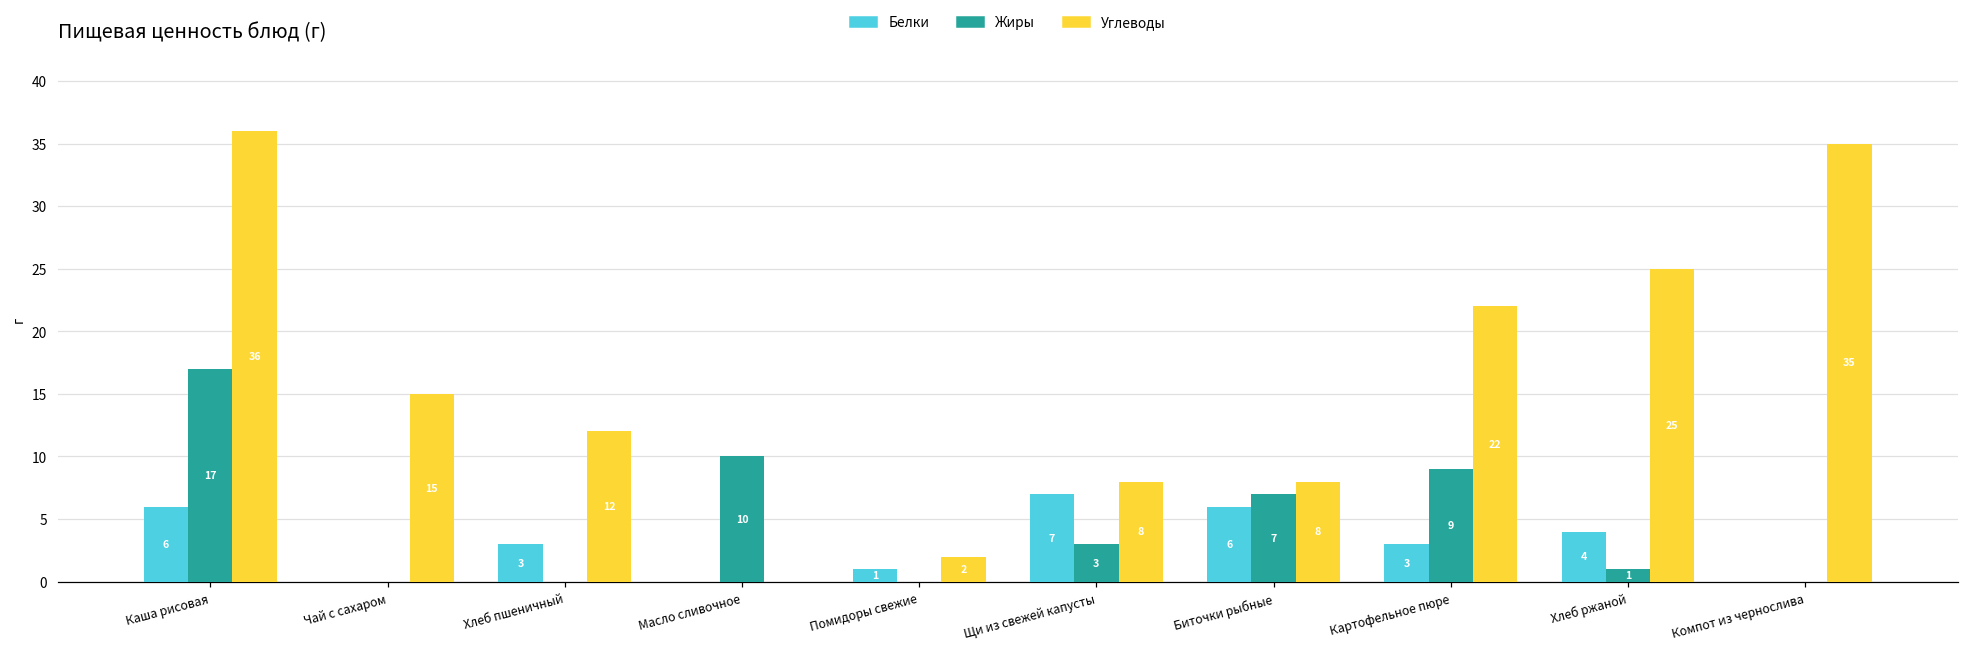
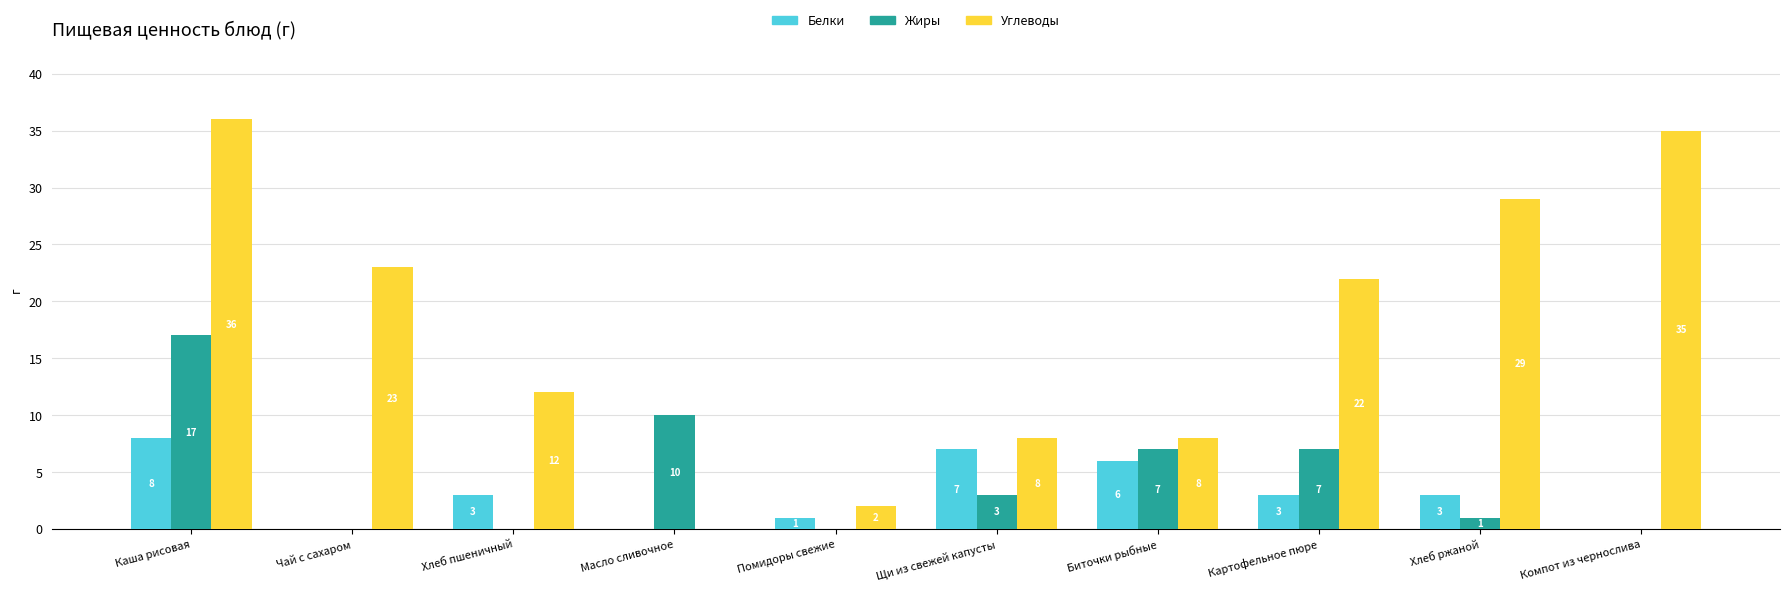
Белки, Каша рисовая: 6 -> 8
Углеводы, Чай с сахаром: 15 -> 23
Жиры, Картофельное пюре: 9 -> 7
Белки, Хлеб ржаной: 4 -> 3
Углеводы, Хлеб ржаной: 25 -> 29
